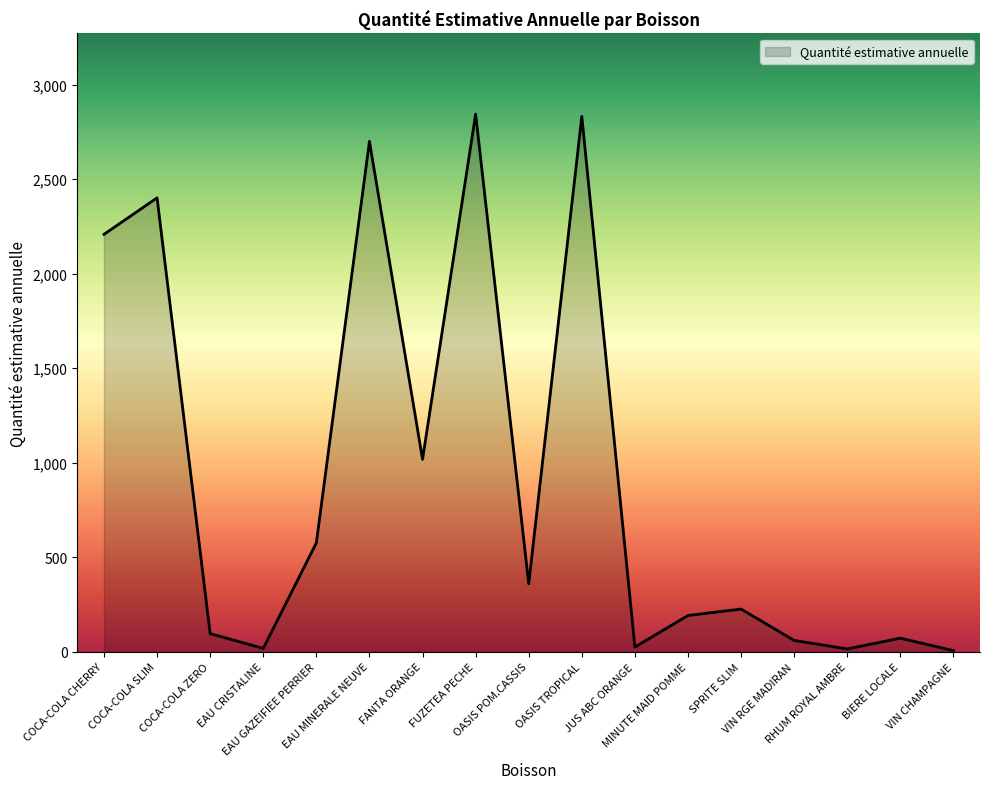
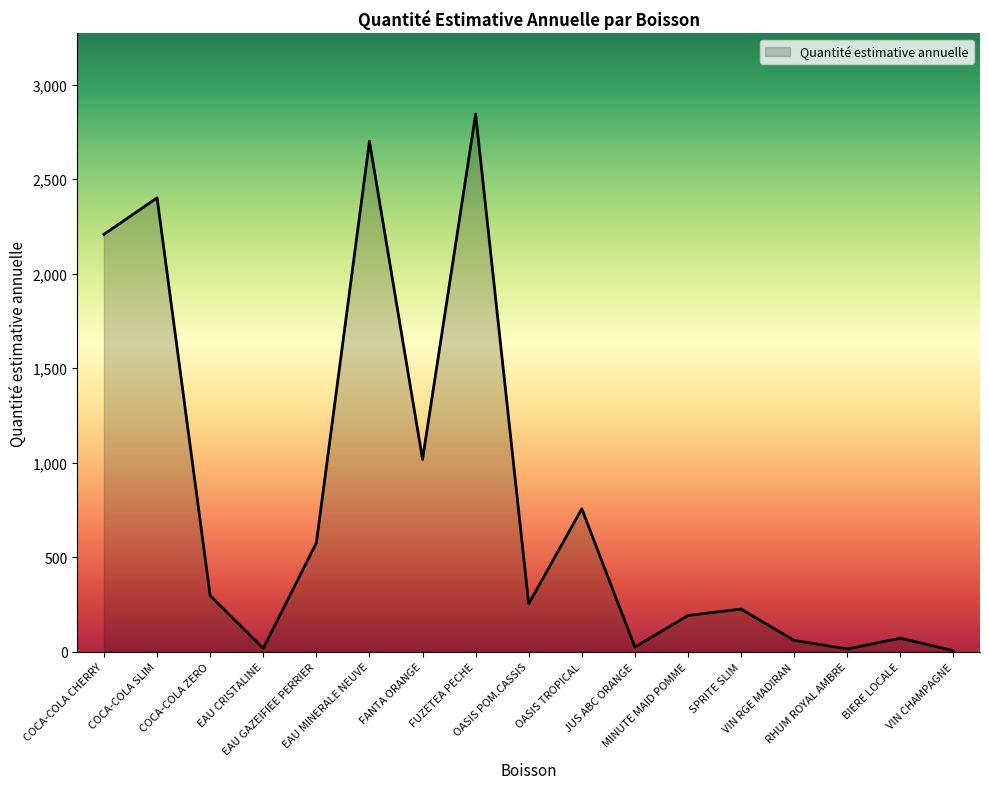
COCA-COLA ZERO: 100 -> 300
OASIS POM.CASSIS: 360 -> 250
OASIS TROPICAL: 2,830 -> 760
